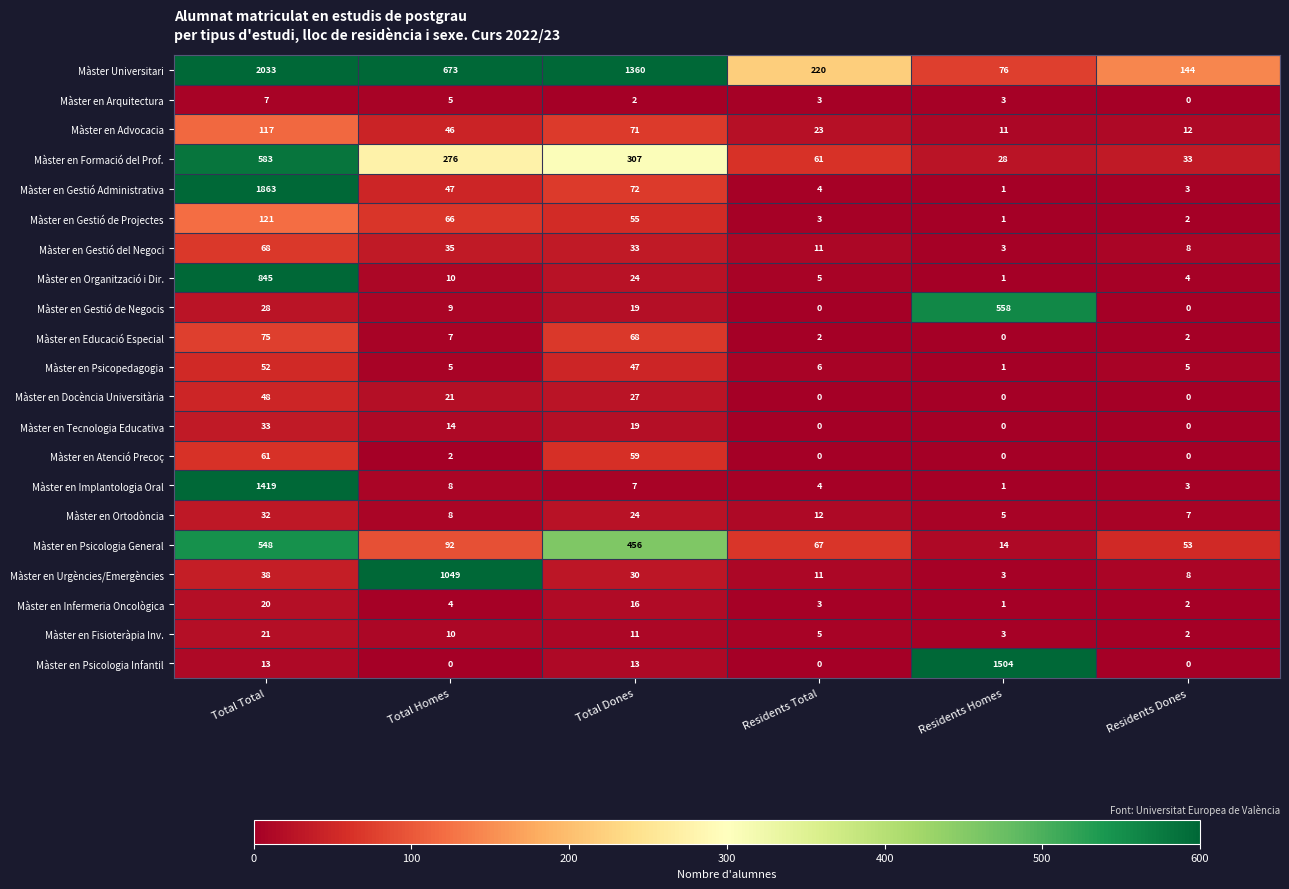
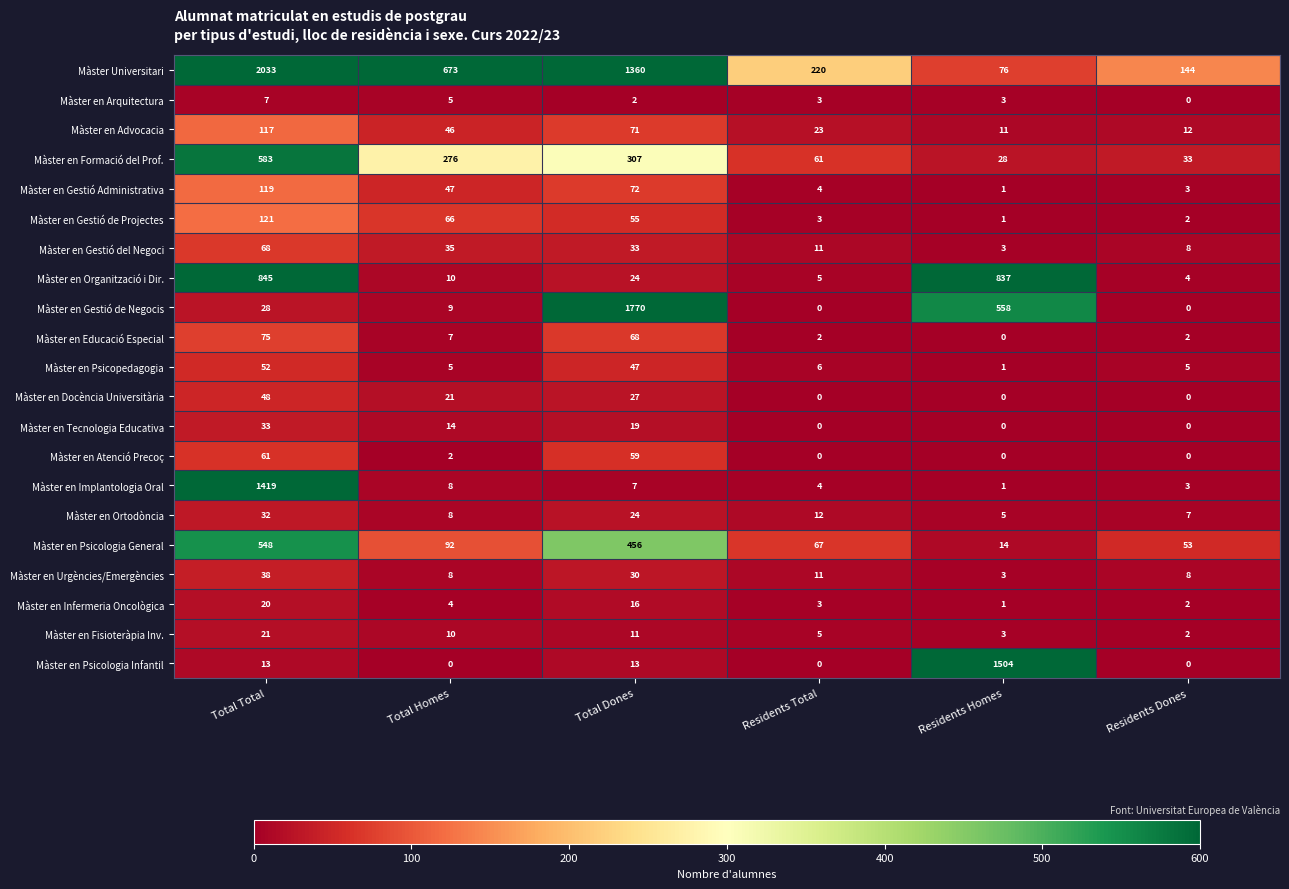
Màster en Gestió Administrativa, Total Total: 1863 -> 119
Màster en Organització i Dir., Residents Homes: 1 -> 837
Màster en Gestió de Negocis, Total Dones: 19 -> 1770
Màster en Urgències/Emergències, Total Homes: 1049 -> 8
